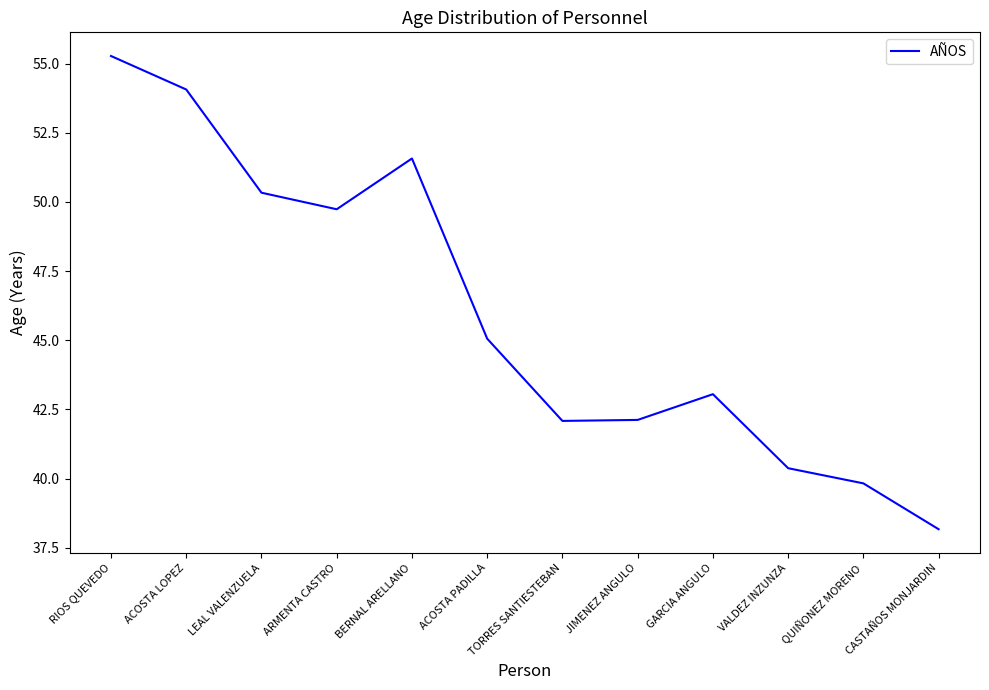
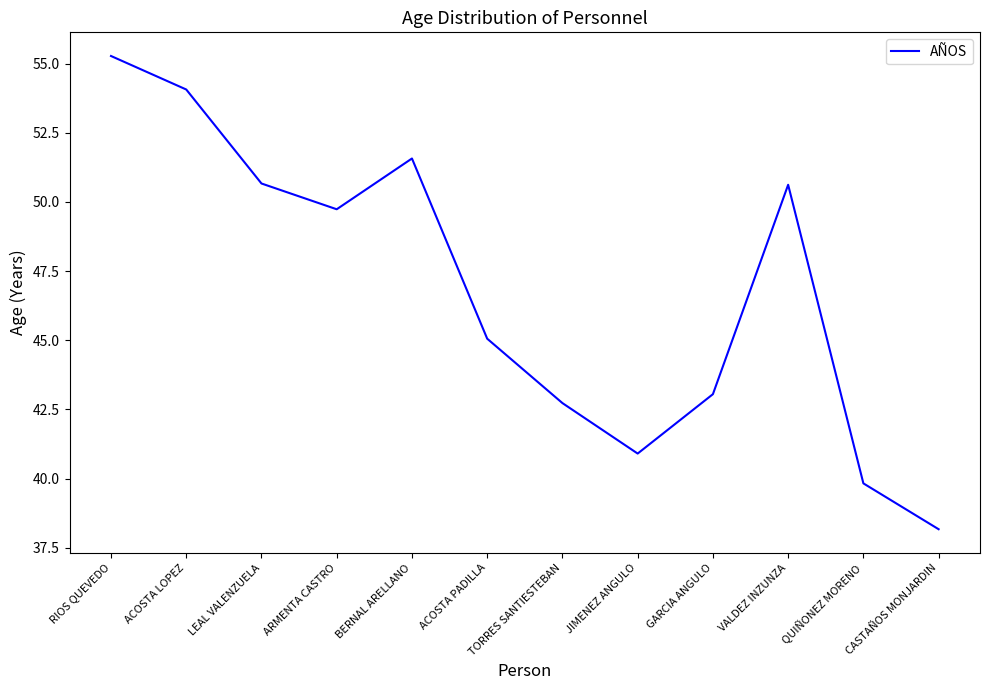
LEAL VALENZUELA: 50.3 -> 50.7
TORRES SANTIESTEBAN: 42.1 -> 42.7
JIMENEZ ANGULO: 42.1 -> 40.9
VALDEZ INZUNZA: 40.4 -> 50.6
